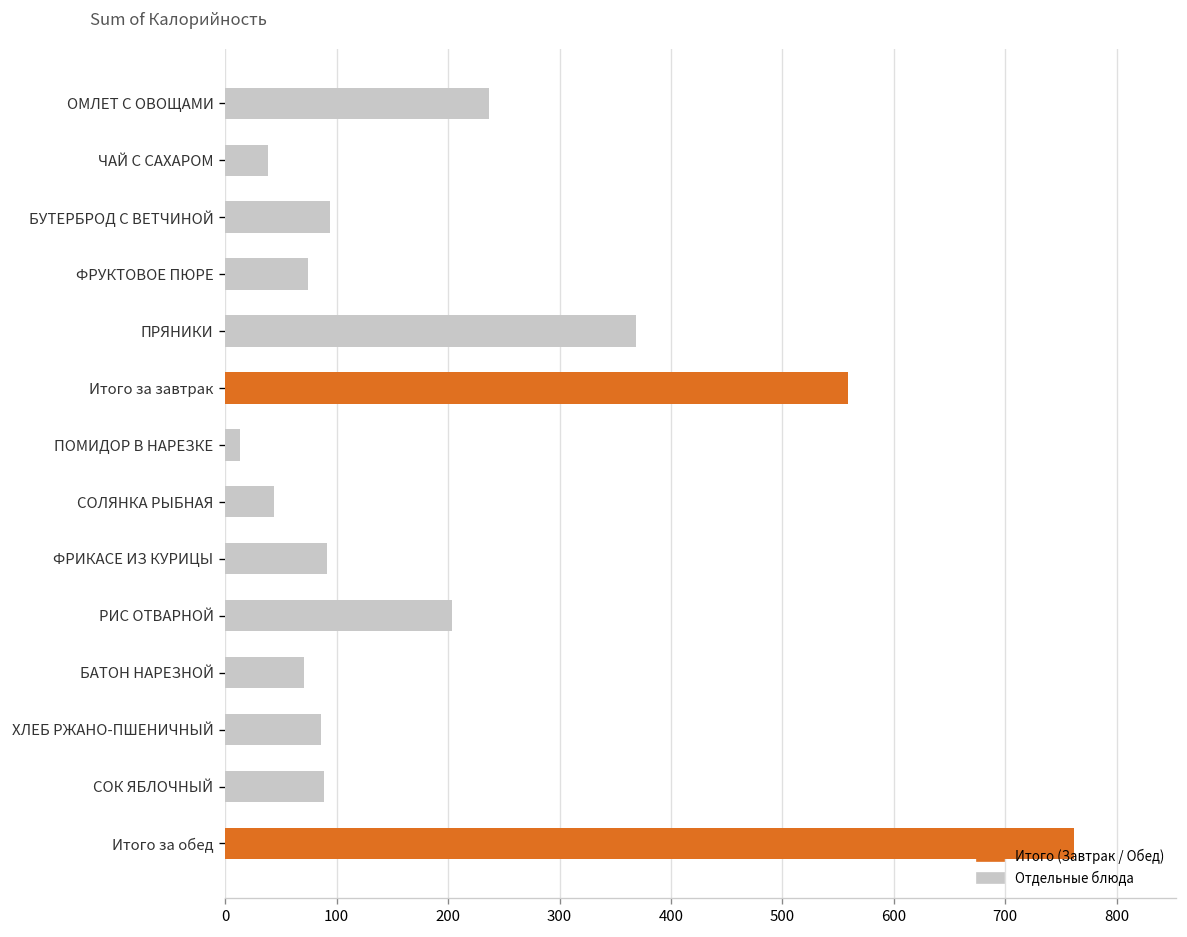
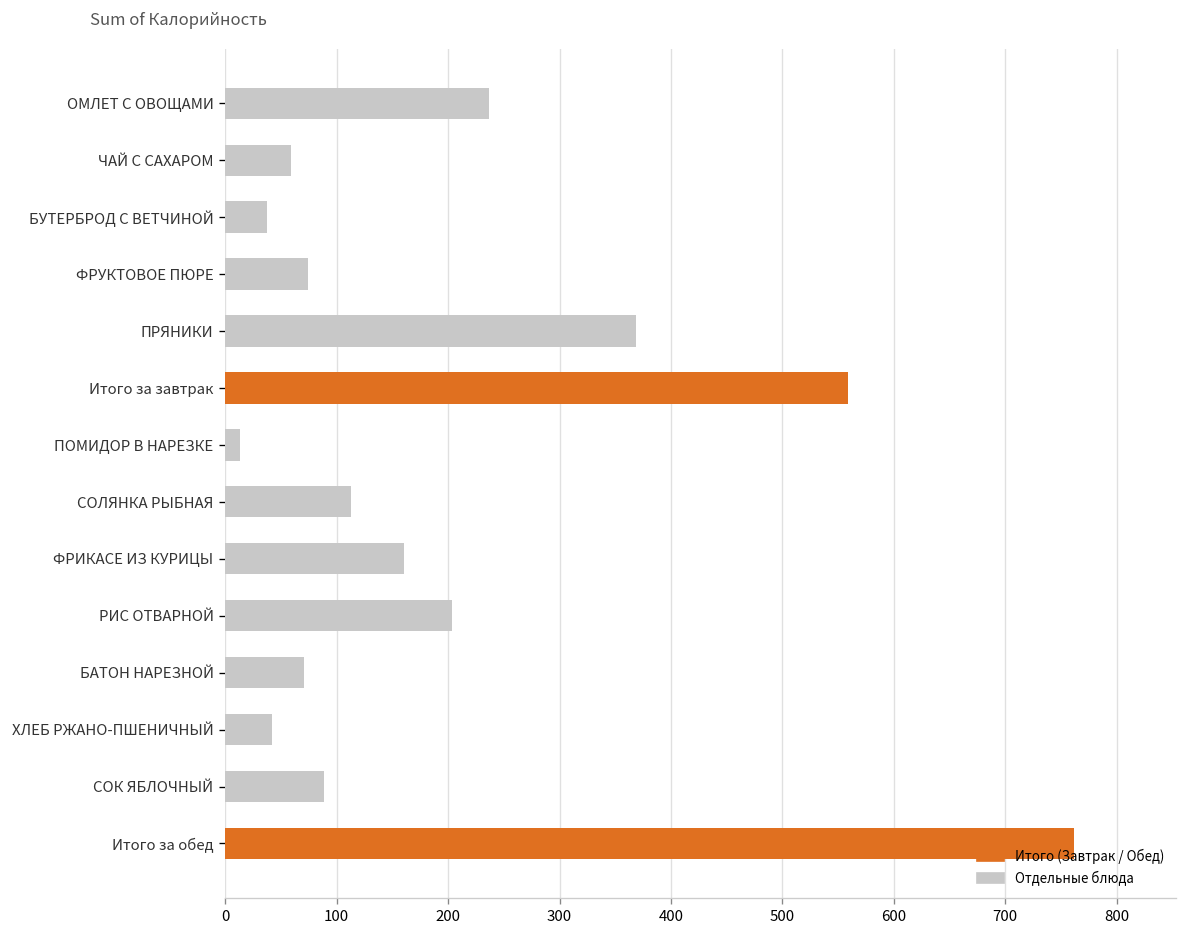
ЧАЙ С САХАРОМ: 40 -> 60
БУТЕРБРОД С ВЕТЧИНОЙ: 90 -> 40
СОЛЯНКА РЫБНАЯ: 40 -> 110
ФРИКАСЕ ИЗ КУРИЦЫ: 90 -> 160
ХЛЕБ РЖАНО-ПШЕНИЧНЫЙ: 90 -> 40
